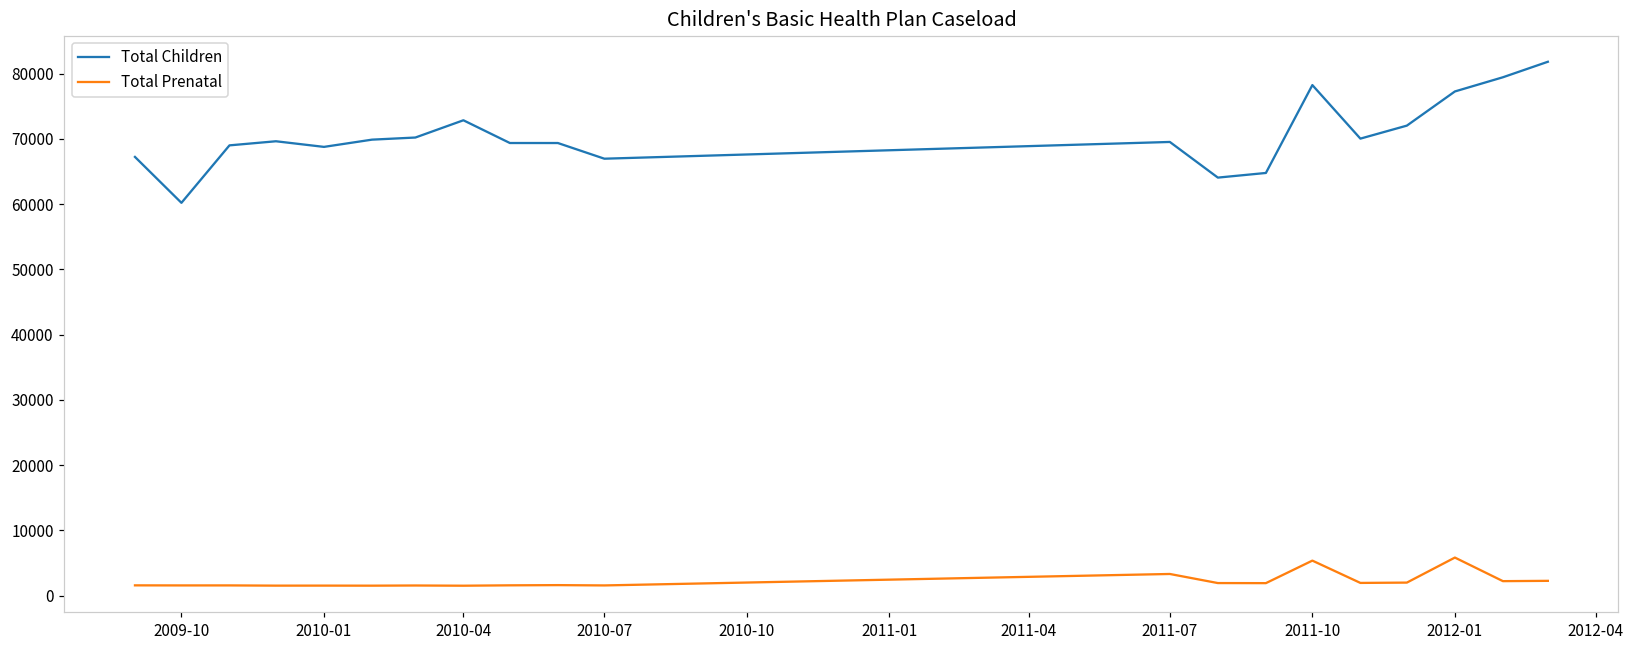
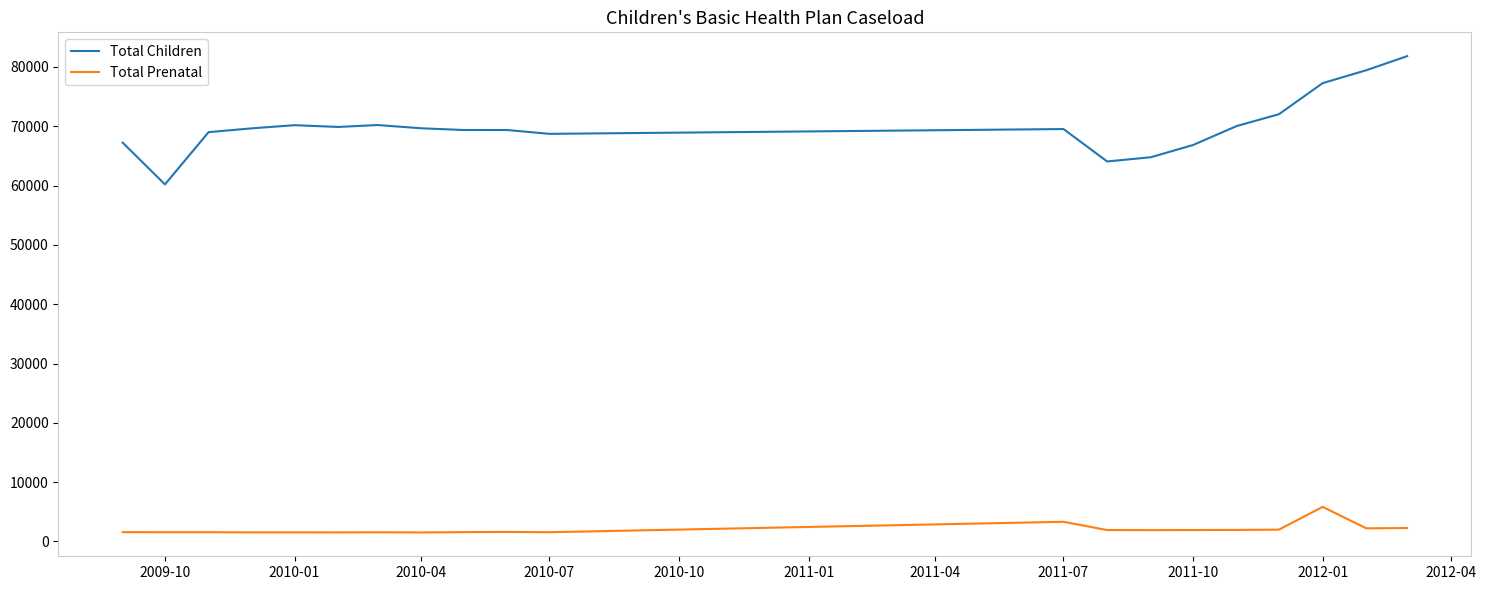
Total Children, 2010-01: 69000 -> 70000
Total Children, 2010-04: 73000 -> 70000
Total Children, 2010-07: 67000 -> 69000
Total Children, 2011-10: 78000 -> 67000
Total Prenatal, 2011-10: 5000 -> 2000
